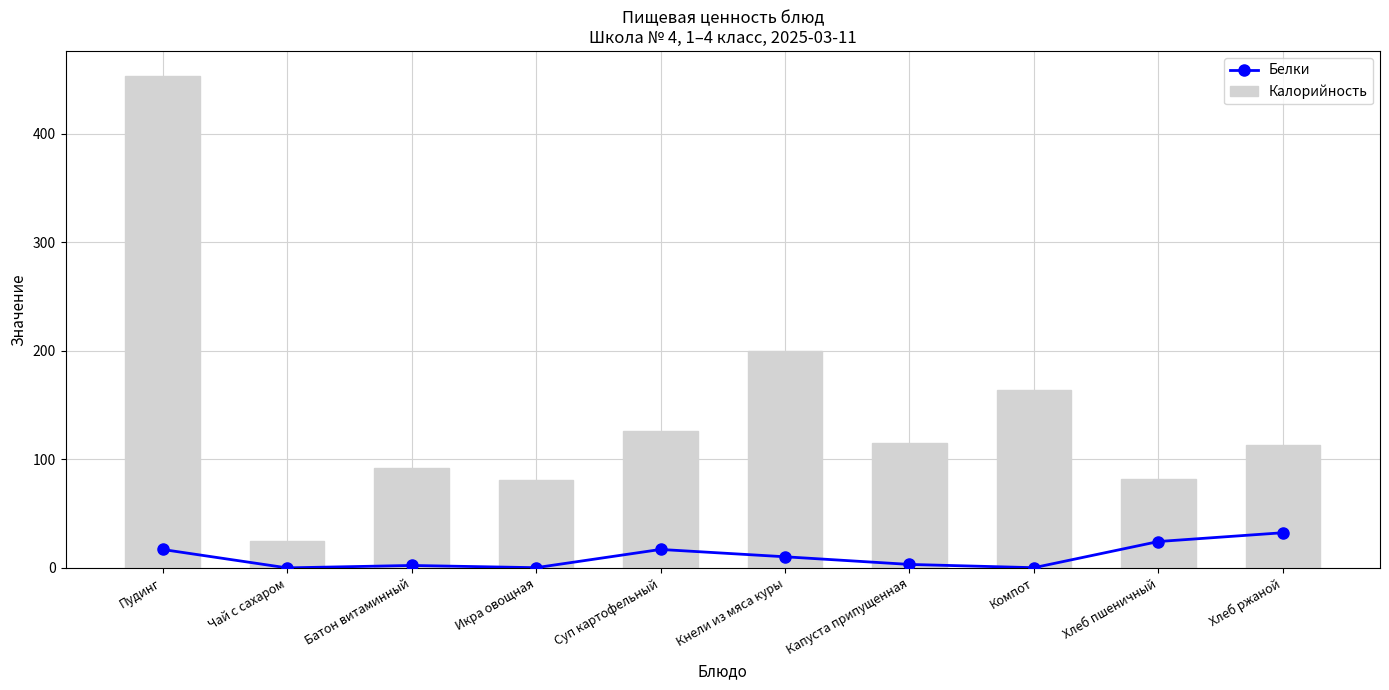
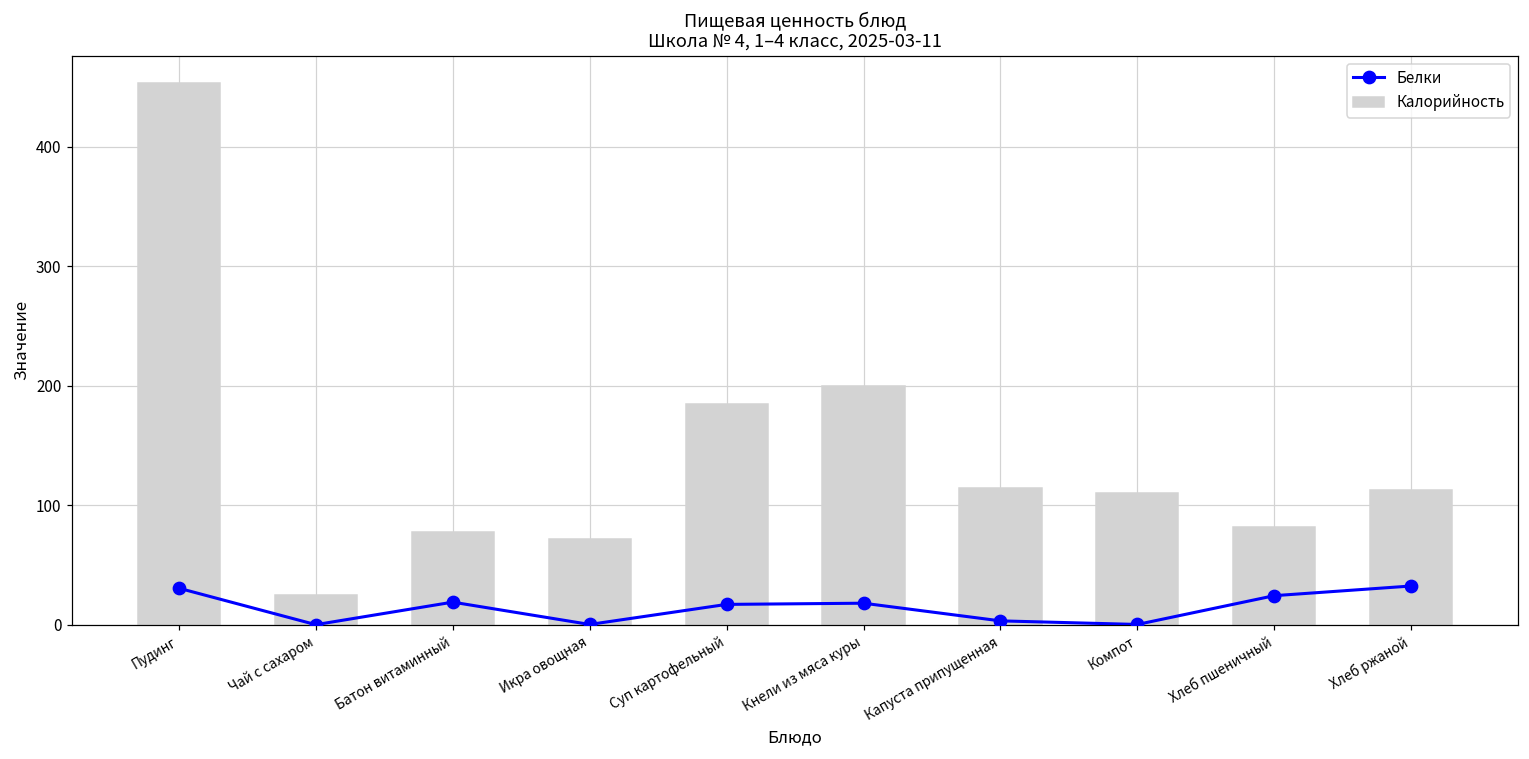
Белки, Пудинг: 17 -> 31
Калорийность, Батон витаминный: 92 -> 78
Белки, Батон витаминный: 2 -> 19
Калорийность, Икра овощная: 81 -> 72
Калорийность, Суп картофельный: 126 -> 185
Белки, Кнели из мяса куры: 10 -> 18
Калорийность, Компот: 164 -> 110
